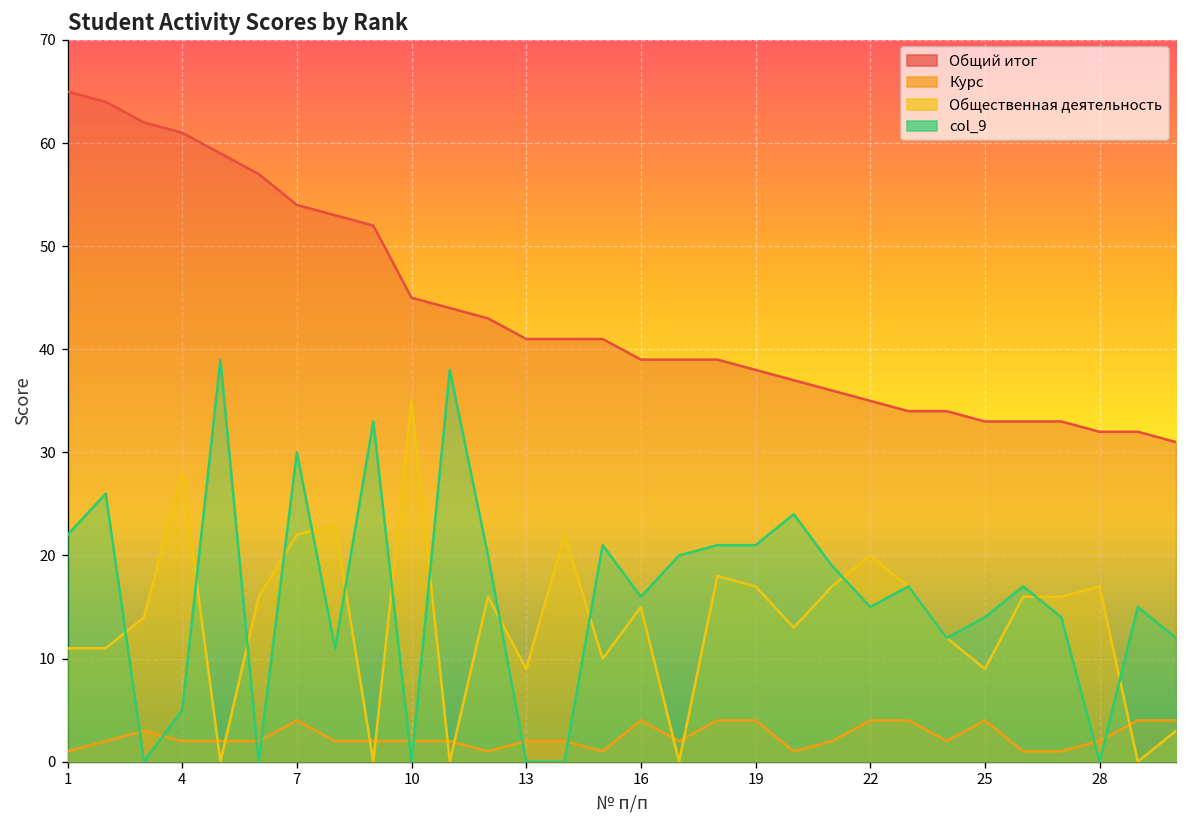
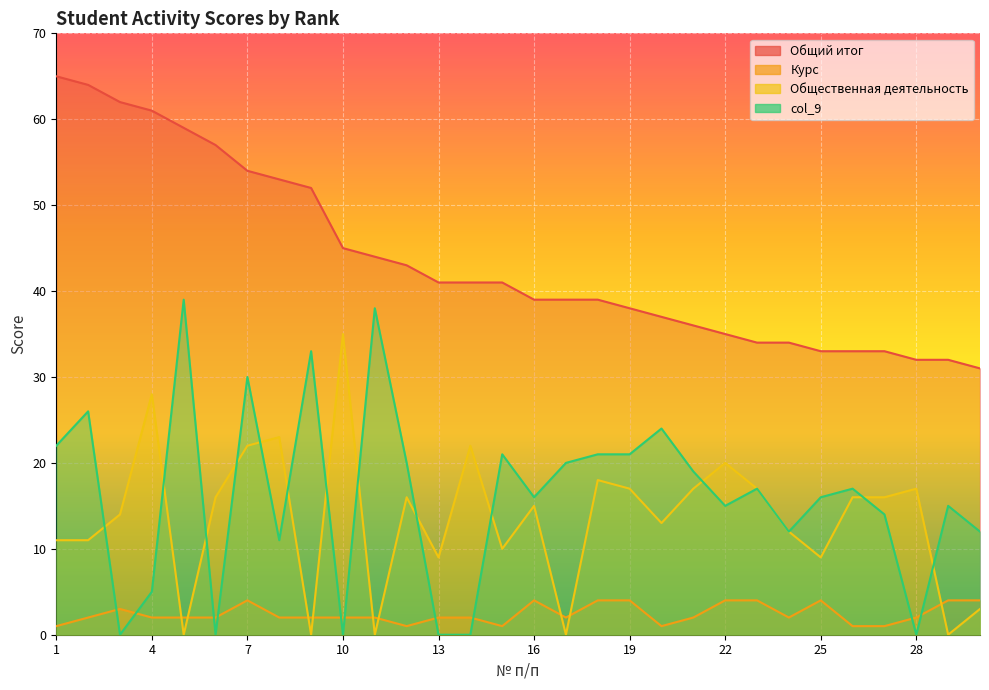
col_9, 25: 14 -> 16
